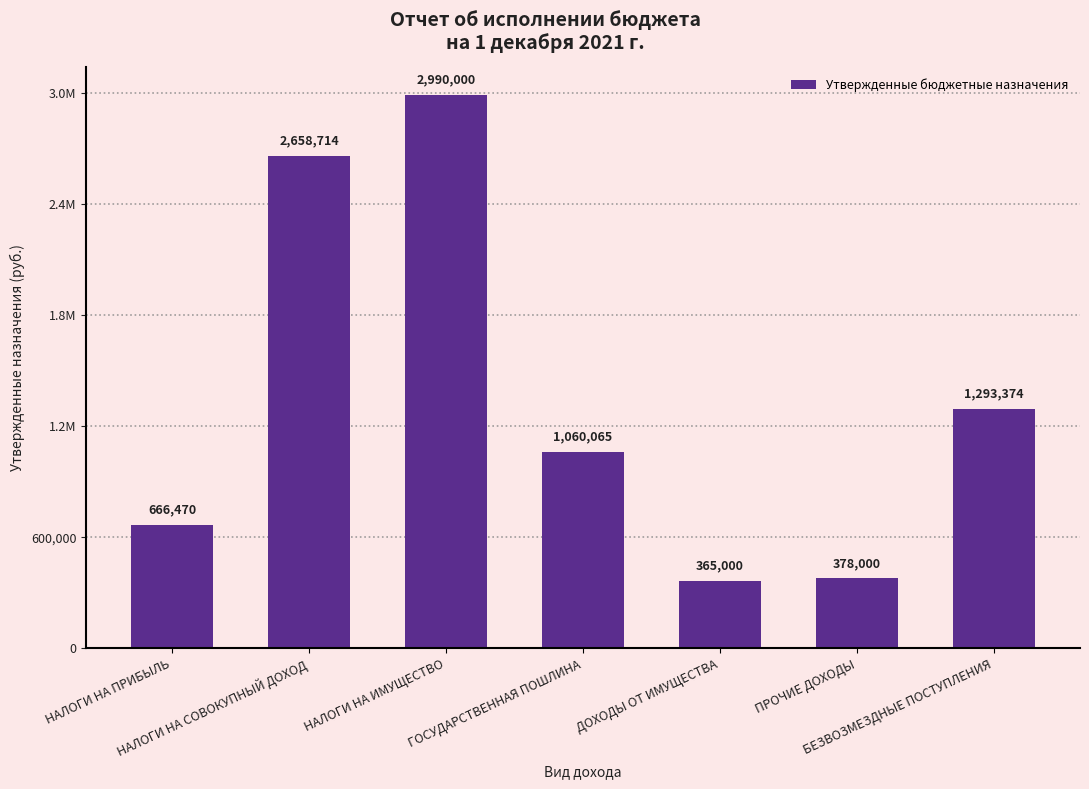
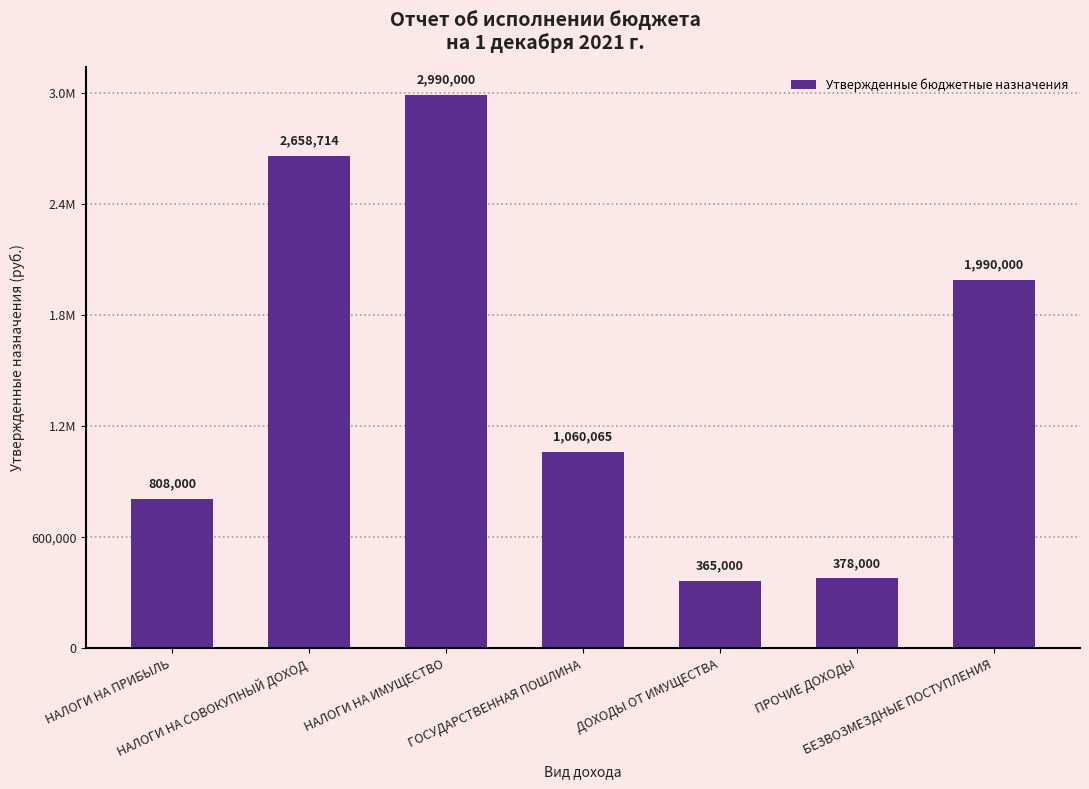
НАЛОГИ НА ПРИБЫЛЬ: 666,470 -> 808,000
БЕЗВОЗМЕЗДНЫЕ ПОСТУПЛЕНИЯ: 1,293,374 -> 1,990,000
